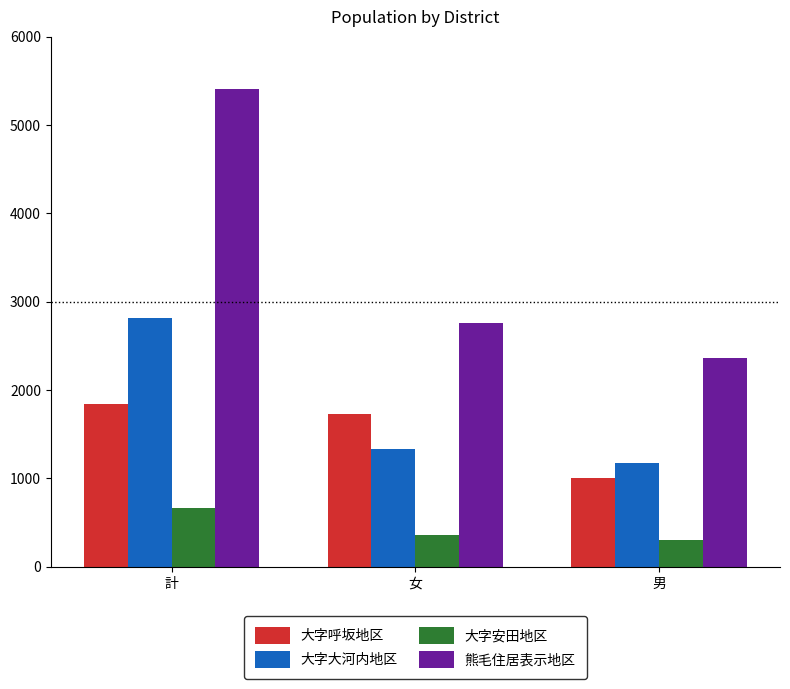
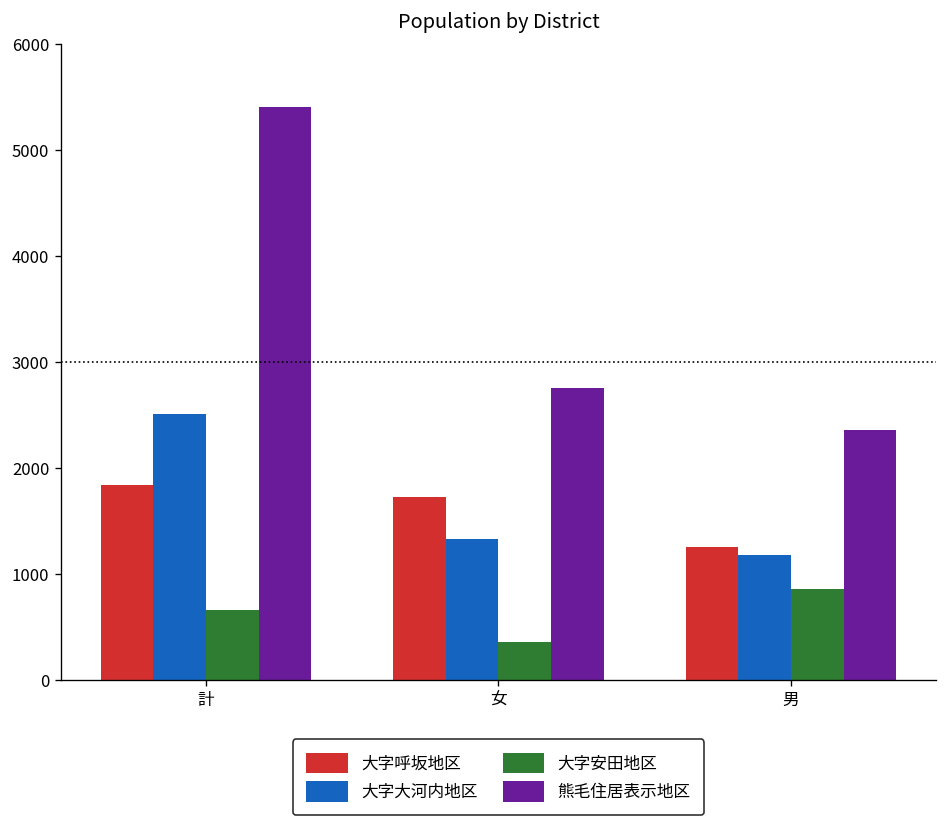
大字大河内地区, 計: 2800 -> 2500
大字呼坂地区, 男: 1000 -> 1300
大字安田地区, 男: 300 -> 900
